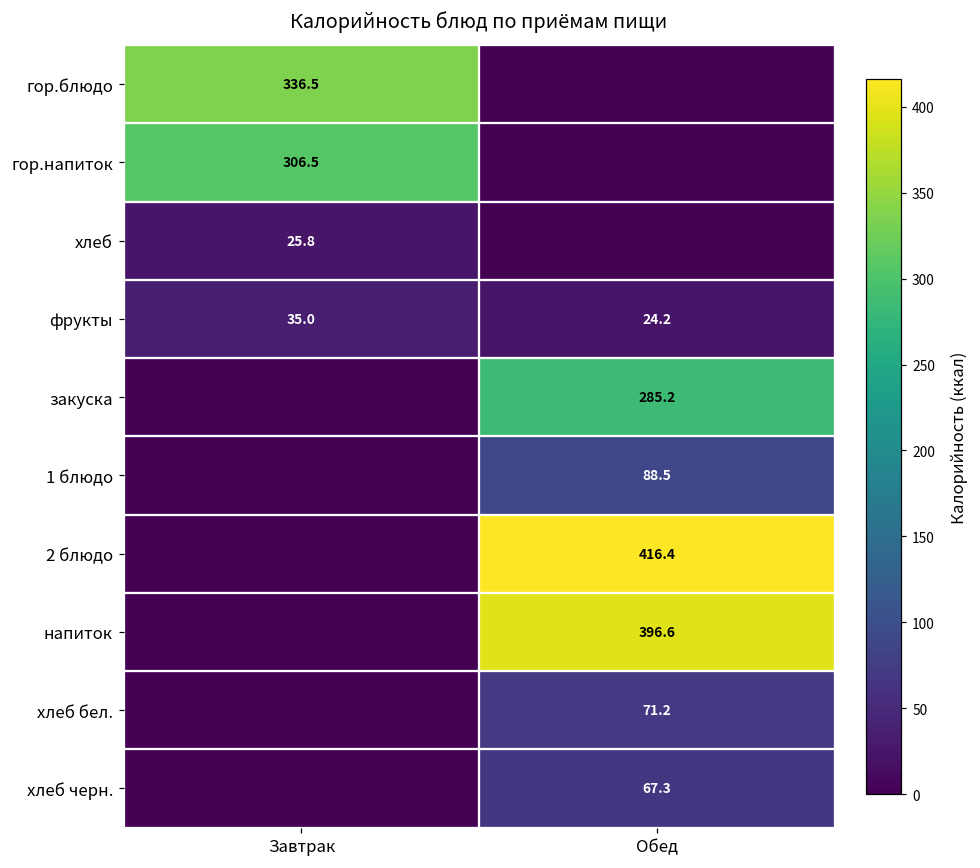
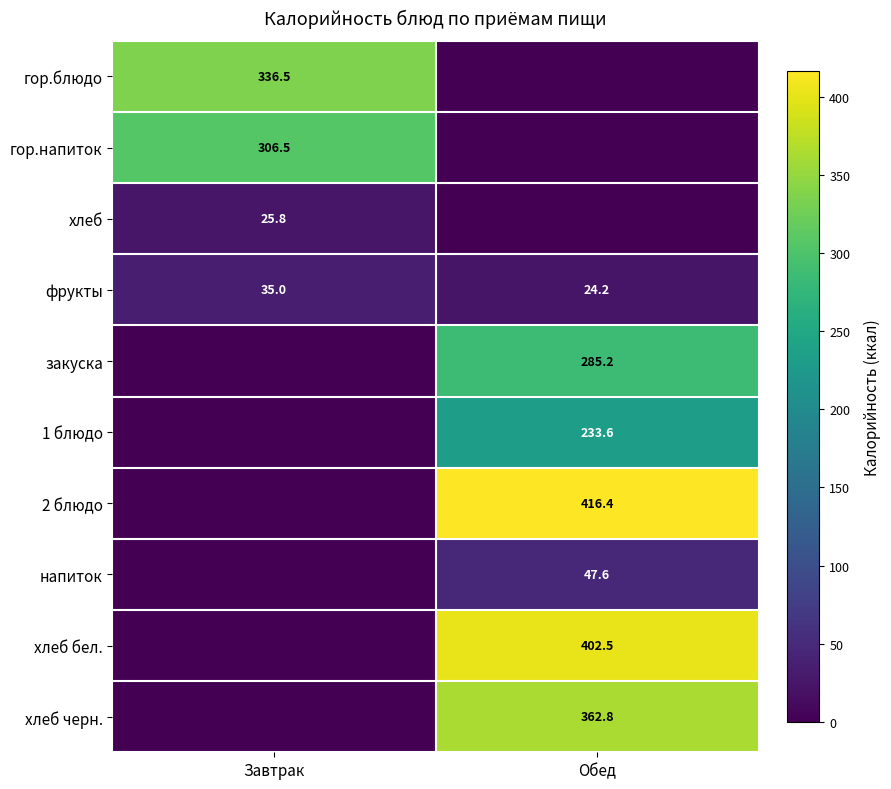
1 блюдо, Обед: 88.5 -> 233.6
напиток, Обед: 396.6 -> 47.6
хлеб бел., Обед: 71.2 -> 402.5
хлеб черн., Обед: 67.3 -> 362.8
